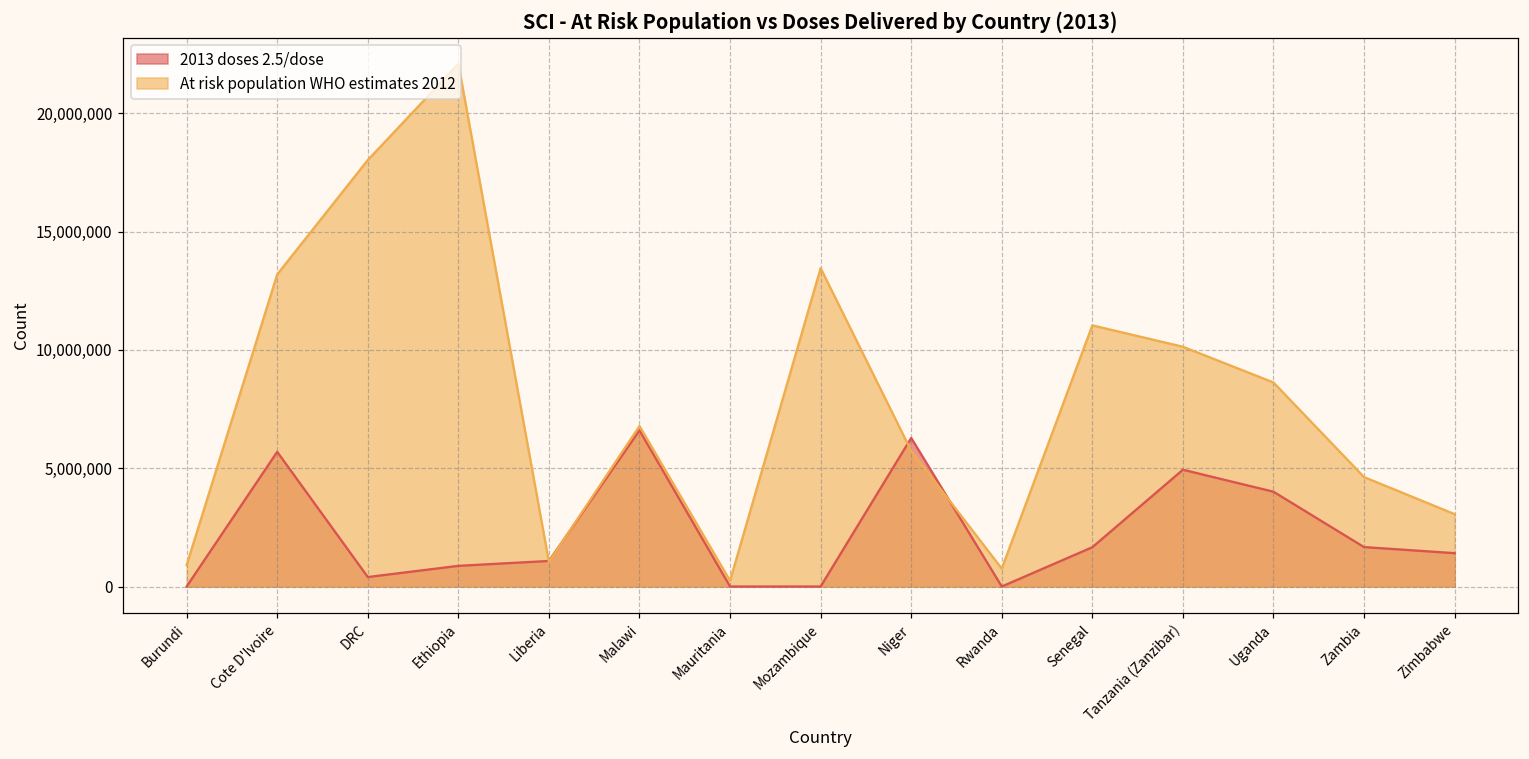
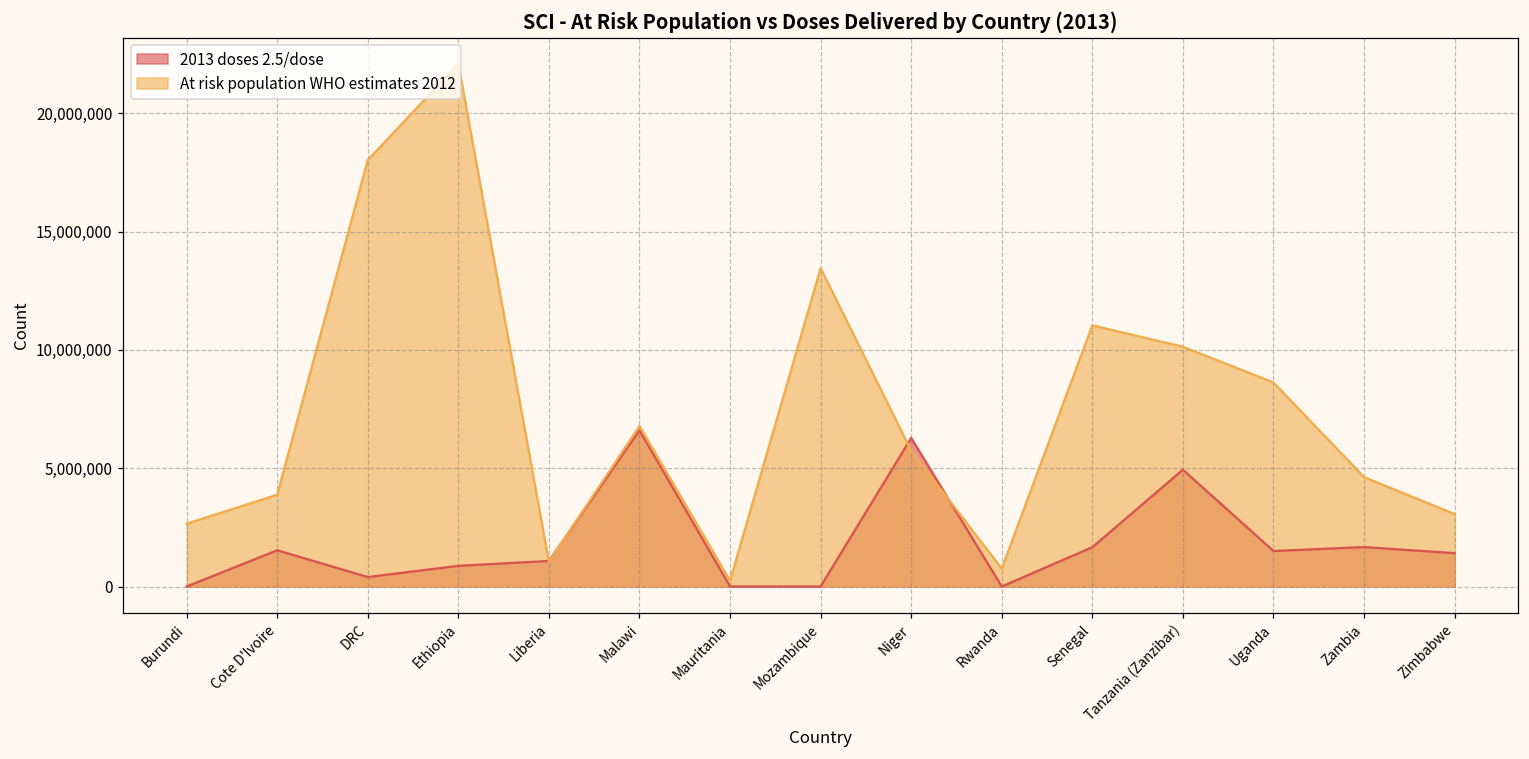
At risk population WHO estimates 2012, Burundi: 900,000 -> 2,700,000
2013 doses 2.5/dose, Cote D'Ivoire: 5,700,000 -> 1,500,000
At risk population WHO estimates 2012, Cote D'Ivoire: 13,200,000 -> 3,900,000
2013 doses 2.5/dose, Uganda: 4,000,000 -> 1,500,000
